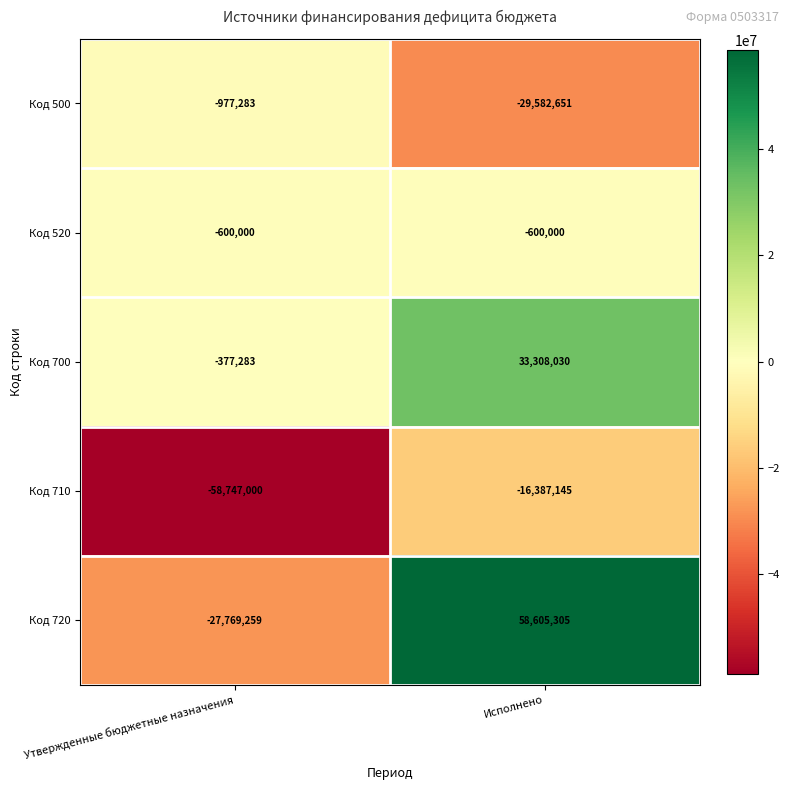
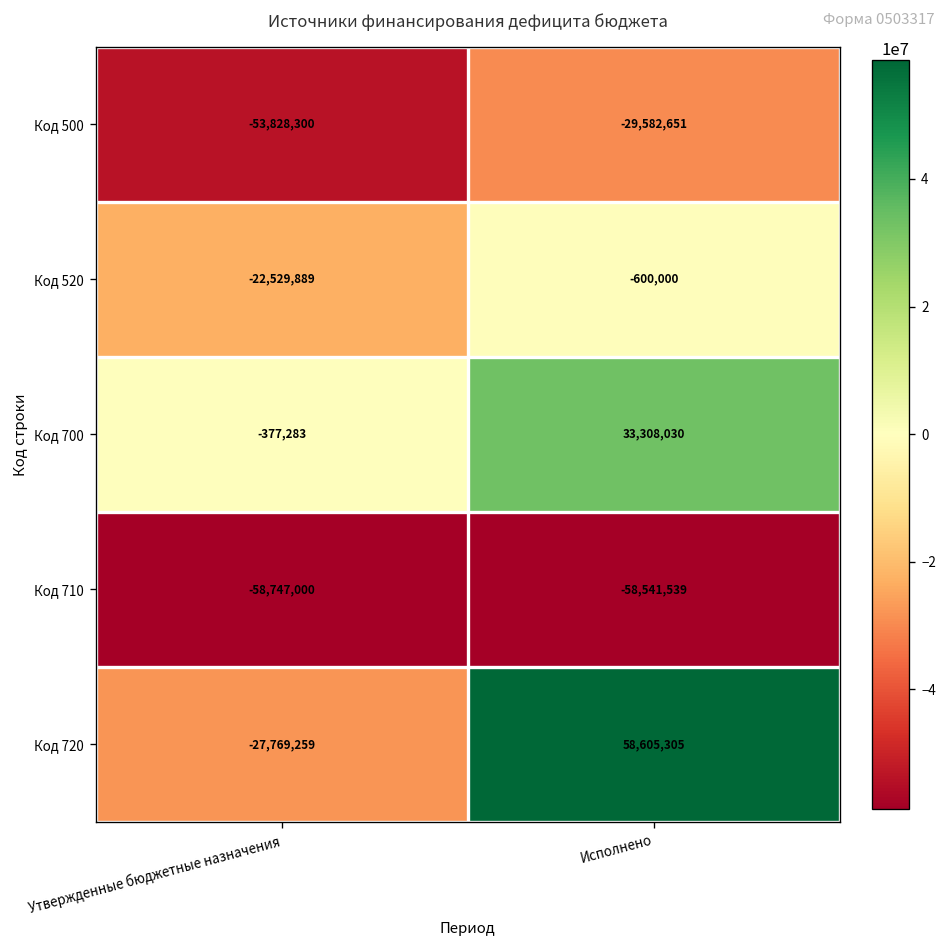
Код 500, Утвержденные бюджетные назначения: -977,283 -> -53,828,300
Код 520, Утвержденные бюджетные назначения: -600,000 -> -22,529,889
Код 710, Исполнено: -16,387,145 -> -58,541,539
